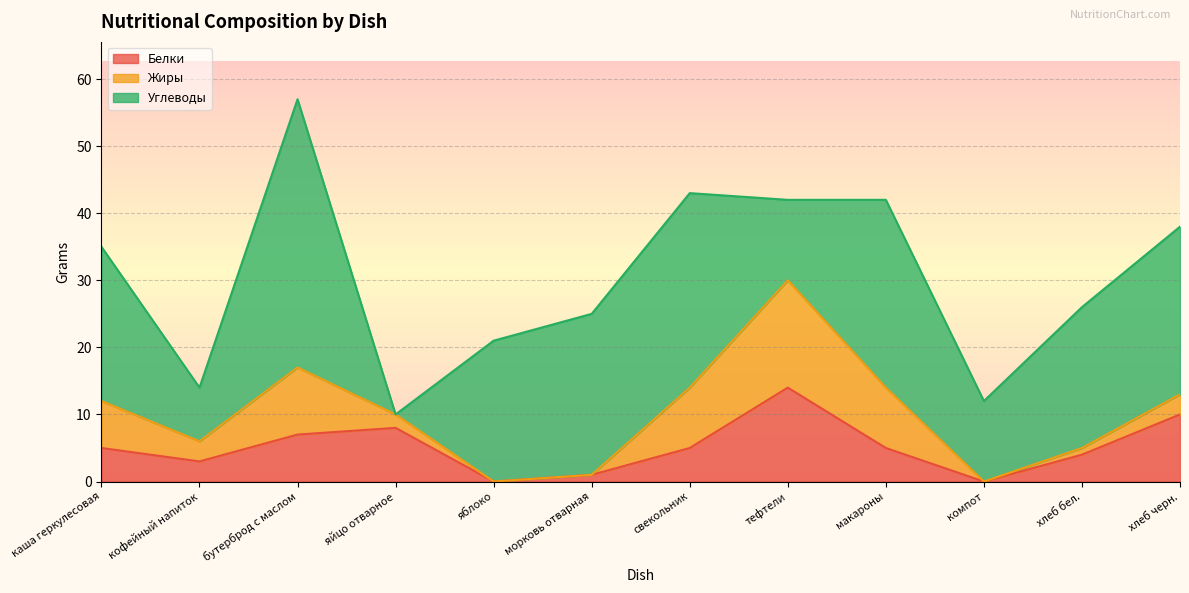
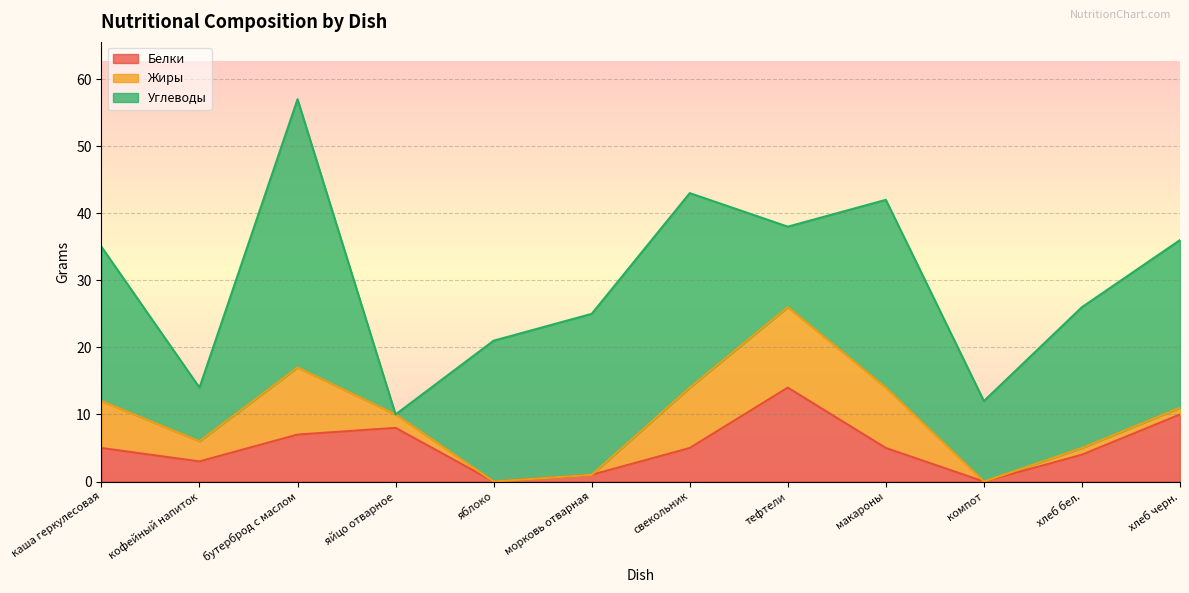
Жиры, тефтели: 16 -> 12
Жиры, хлеб черн.: 3 -> 1
